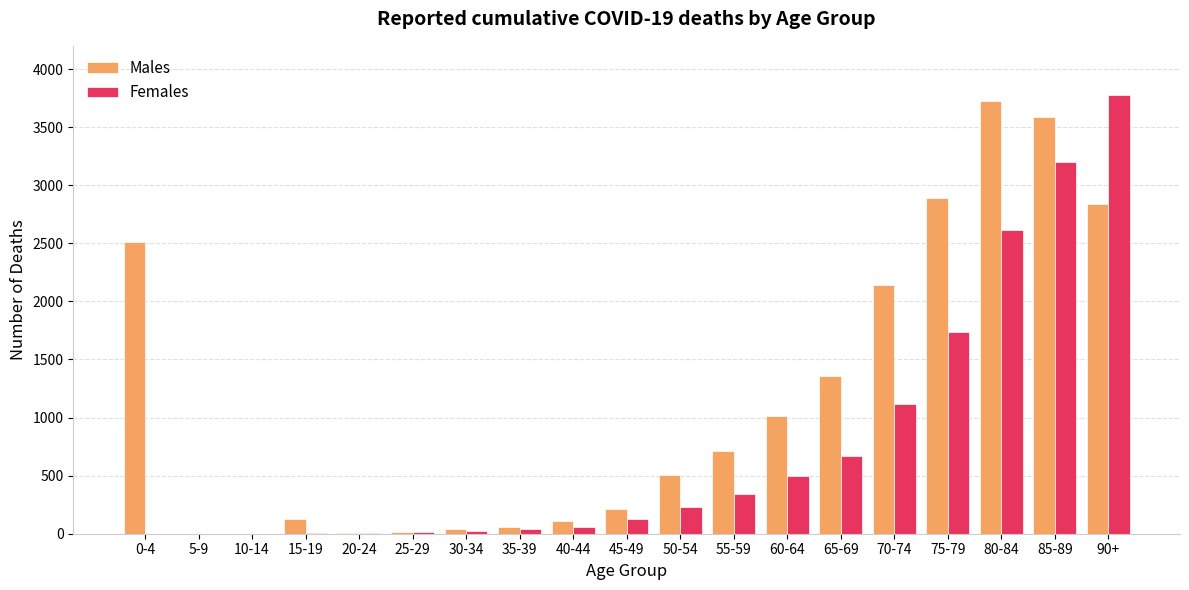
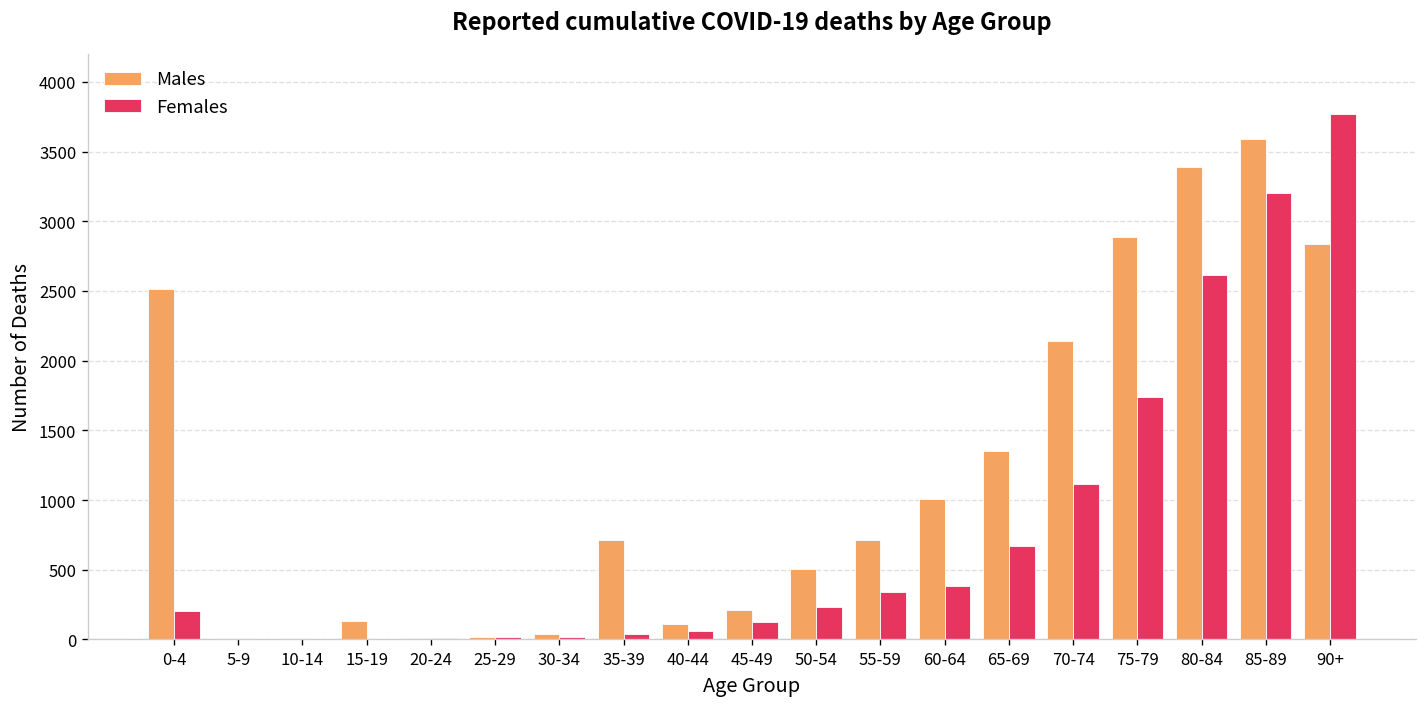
Females, 0-4: 0 -> 200
Males, 35-39: 50 -> 720
Females, 60-64: 500 -> 380
Males, 80-84: 3730 -> 3390
